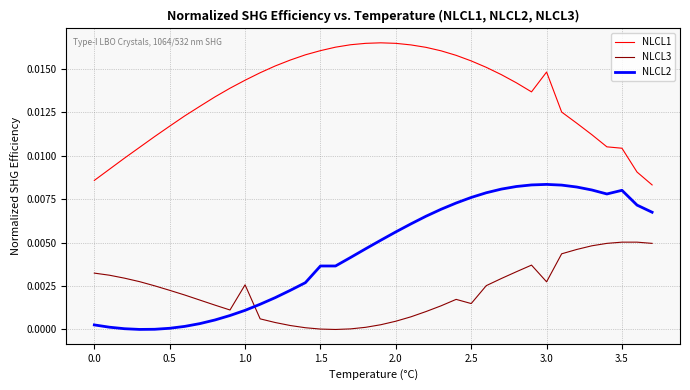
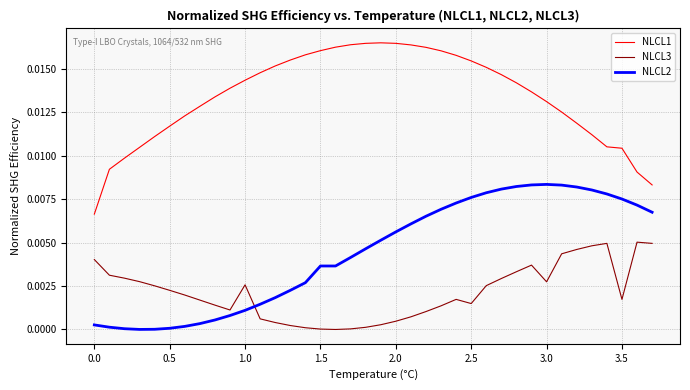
NLCL1, 0.0: 0.0086 -> 0.0066
NLCL3, 0.0: 0.0032 -> 0.0040
NLCL1, 3.0: 0.0148 -> 0.0131
NLCL3, 3.5: 0.0050 -> 0.0017
NLCL2, 3.5: 0.0080 -> 0.0075
